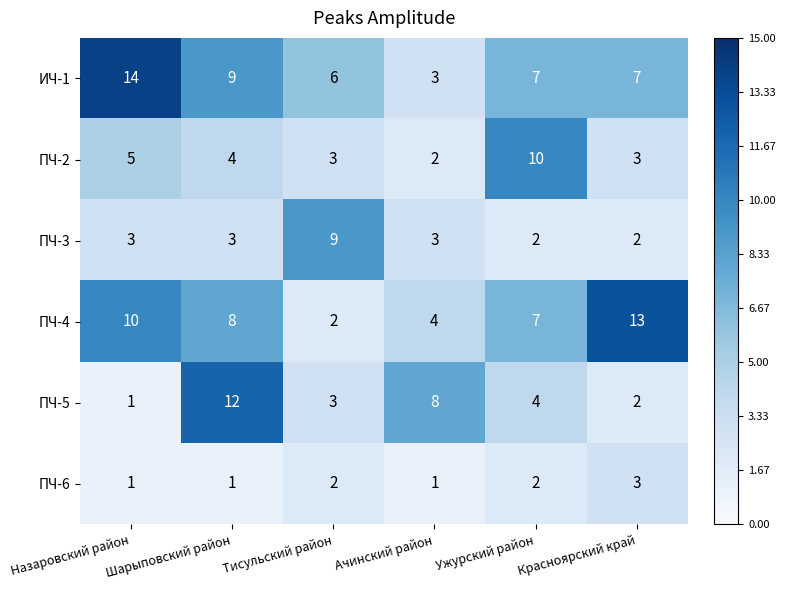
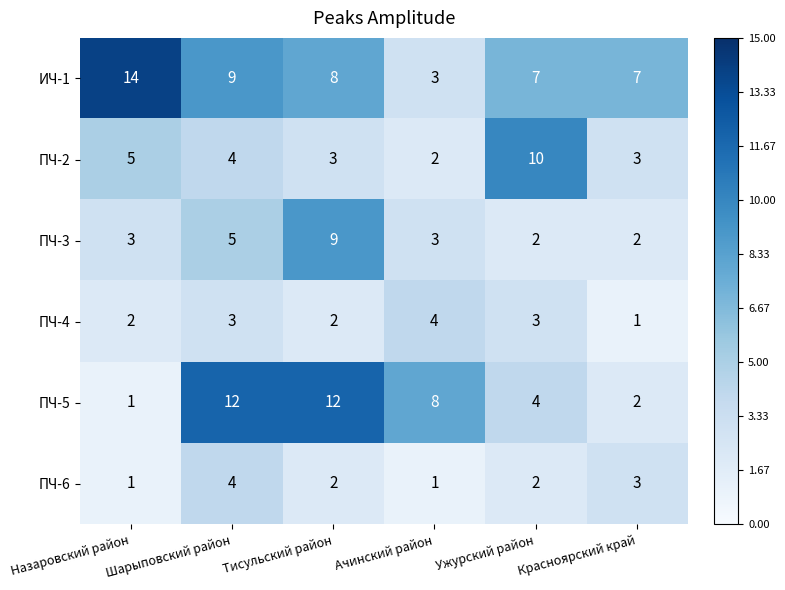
ИЧ-1, Тисульский район: 6 -> 8
ПЧ-3, Шарыповский район: 3 -> 5
ПЧ-4, Назаровский район: 10 -> 2
ПЧ-4, Шарыповский район: 8 -> 3
ПЧ-4, Ужурский район: 7 -> 3
ПЧ-4, Красноярский край: 13 -> 1
ПЧ-5, Тисульский район: 3 -> 12
ПЧ-6, Шарыповский район: 1 -> 4
